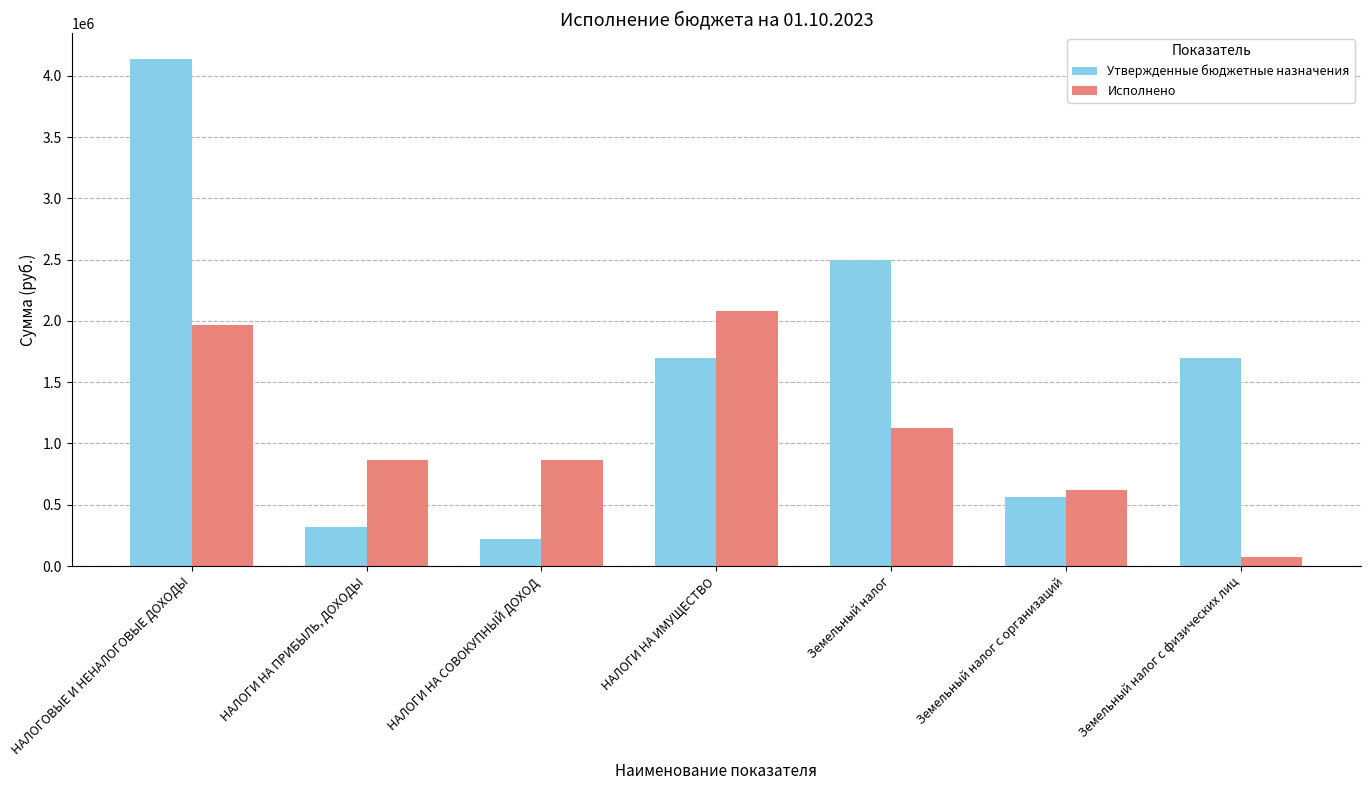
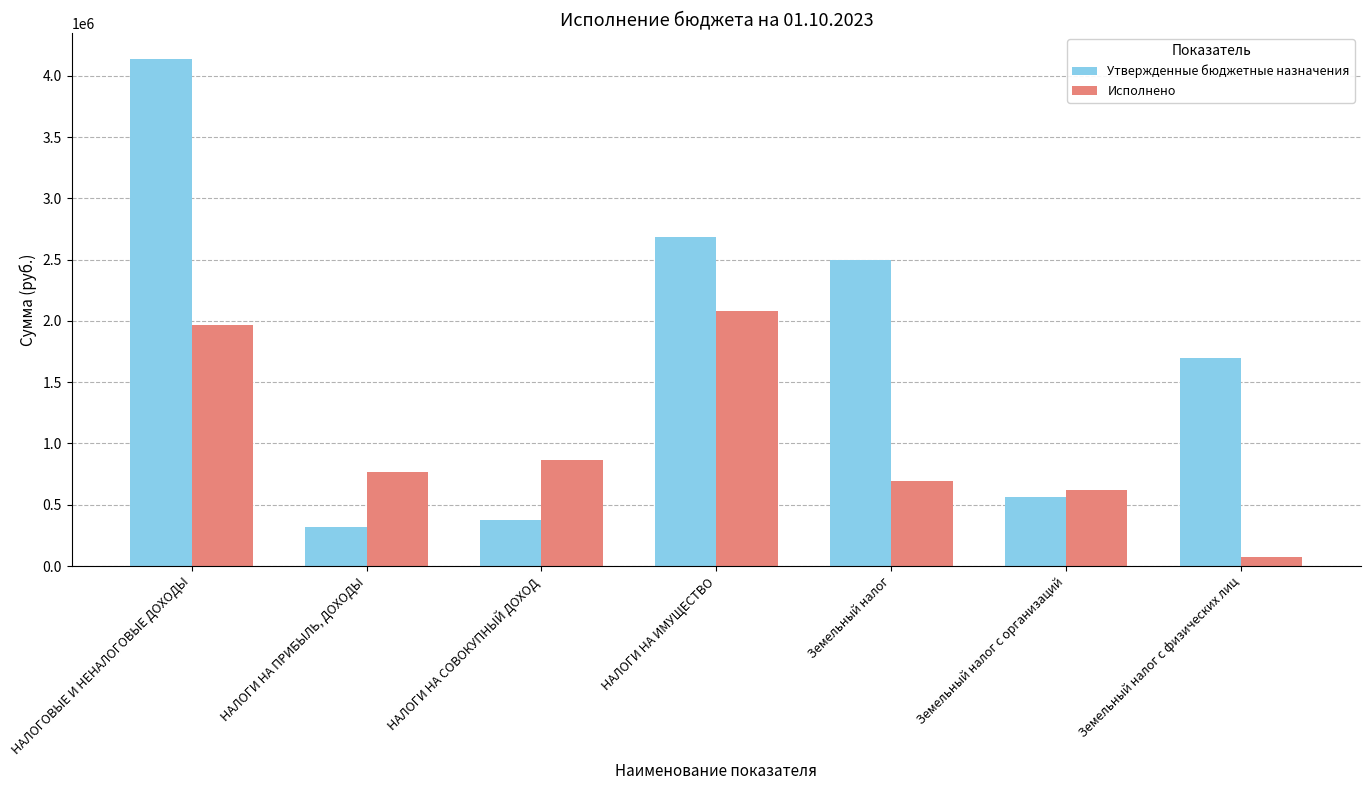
Исполнено, НАЛОГИ НА ПРИБЫЛЬ, ДОХОДЫ: 860000 -> 770000
Утвержденные бюджетные назначения, НАЛОГИ НА СОВОКУПНЫЙ ДОХОД: 220000 -> 380000
Утвержденные бюджетные назначения, НАЛОГИ НА ИМУЩЕСТВО: 1700000 -> 2680000
Исполнено, Земельный налог: 1130000 -> 700000
